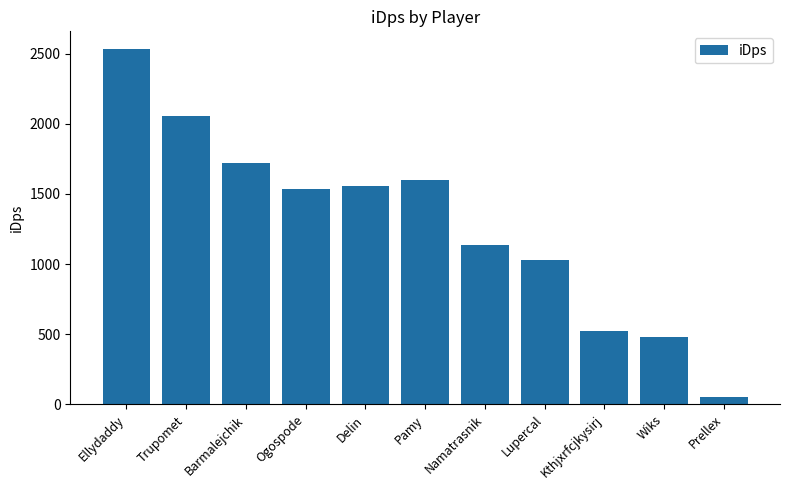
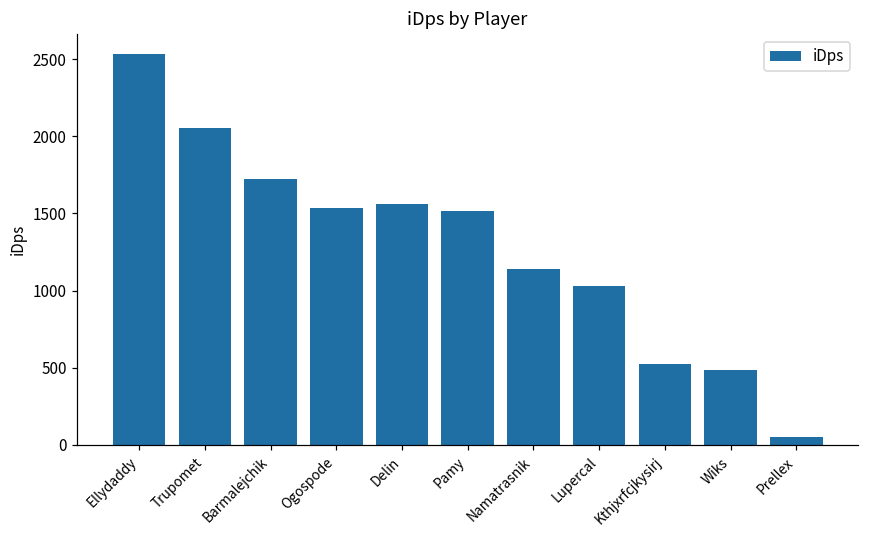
Pamy: 1600 -> 1510
